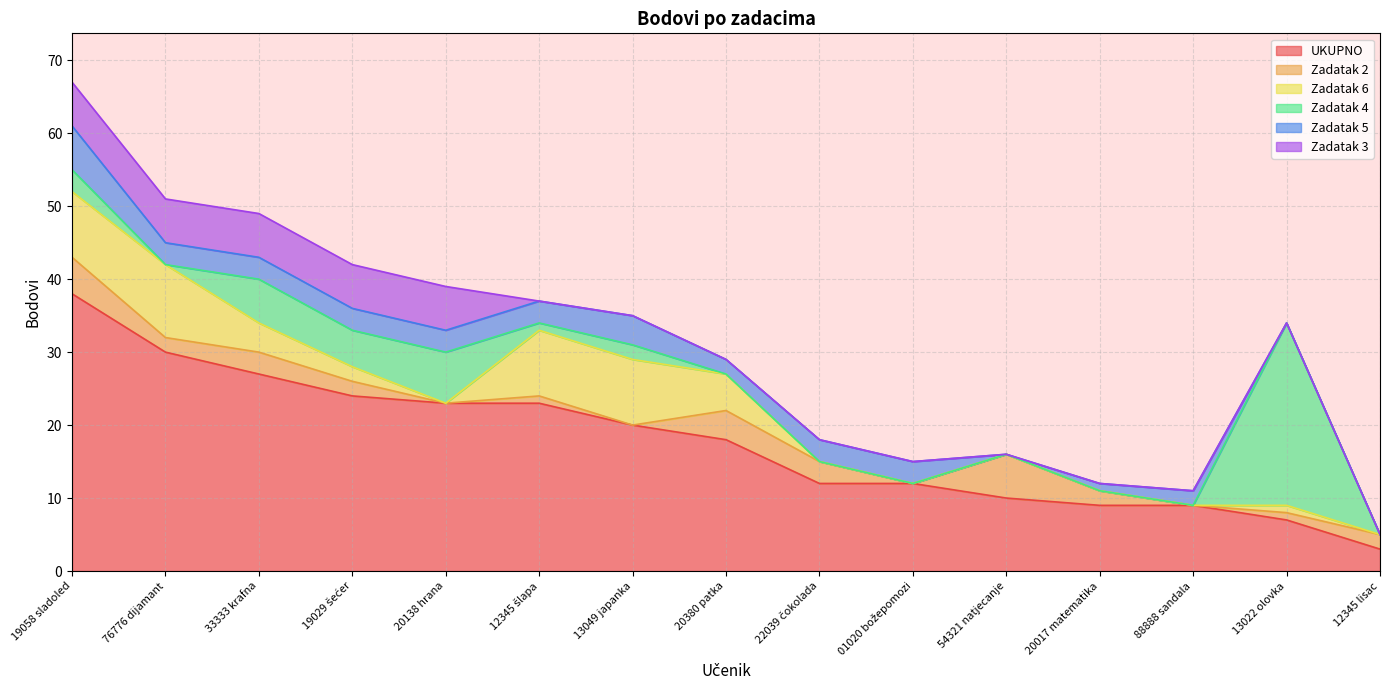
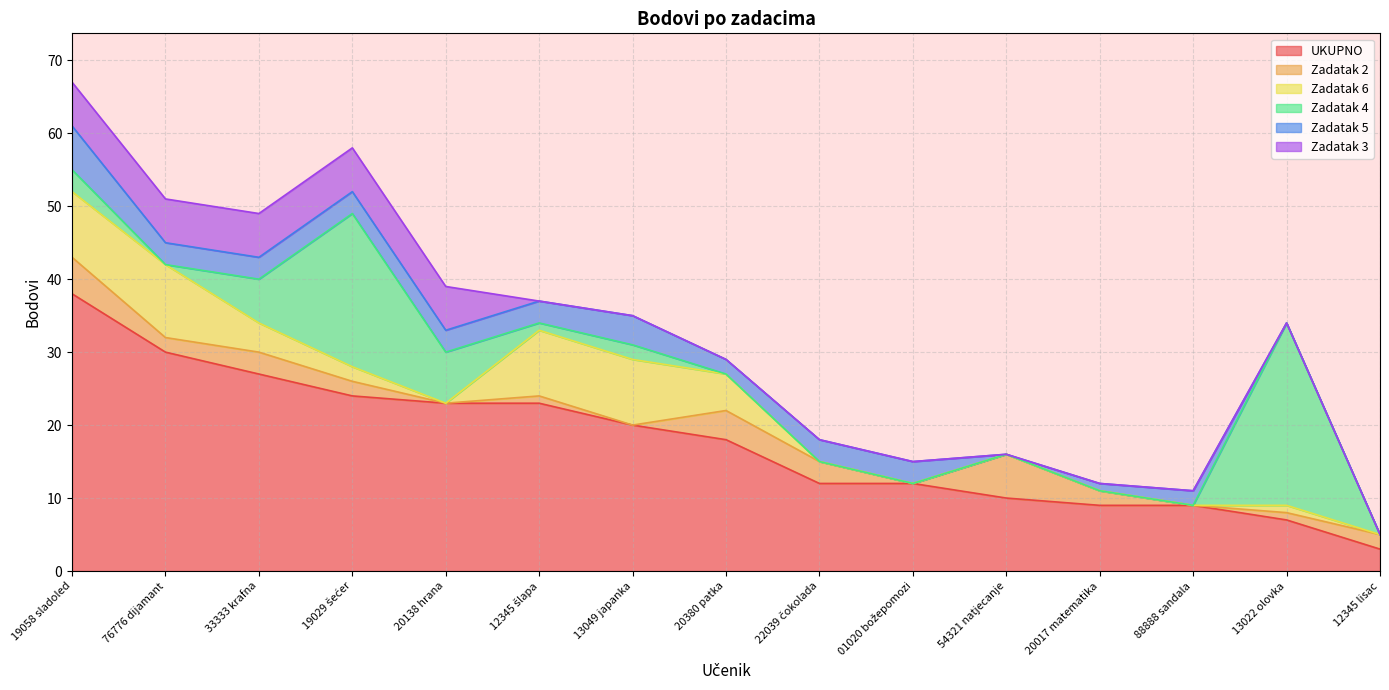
Zadatak 4, 19029 šećer: 5 -> 21
